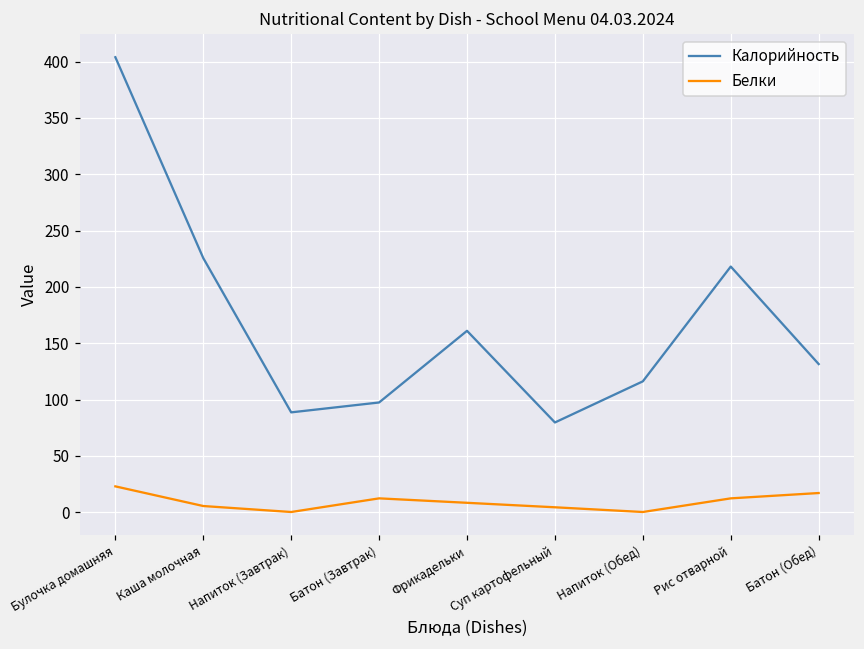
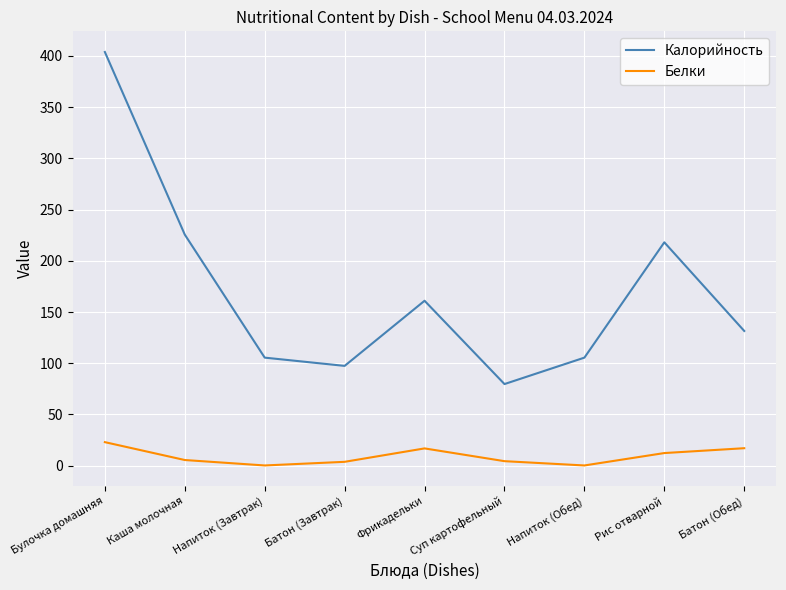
Калорийность, Напиток (Завтрак): 89 -> 105
Белки, Батон (Завтрак): 12 -> 4
Белки, Фрикадельки: 8 -> 17
Калорийность, Напиток (Обед): 116 -> 105
